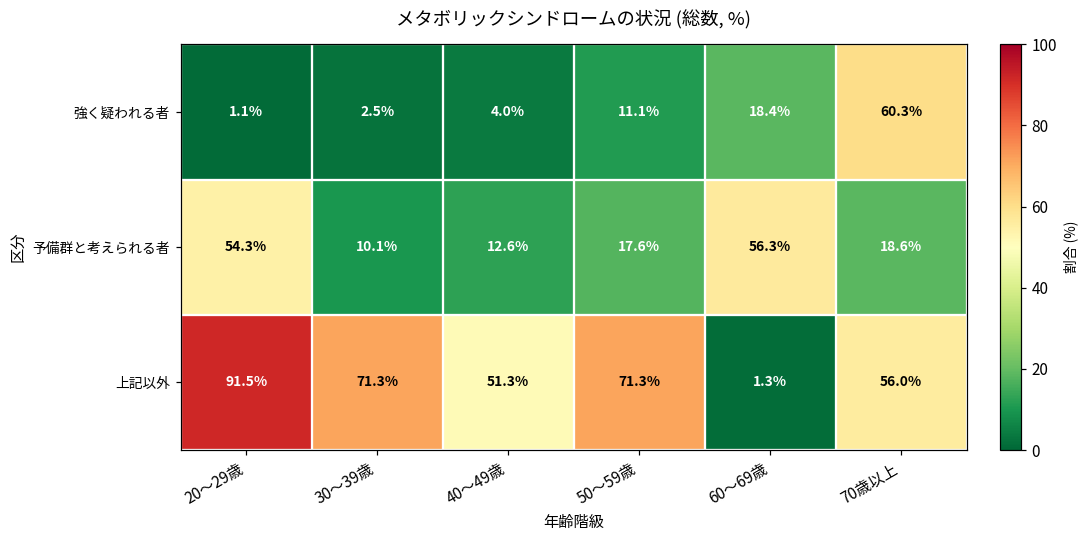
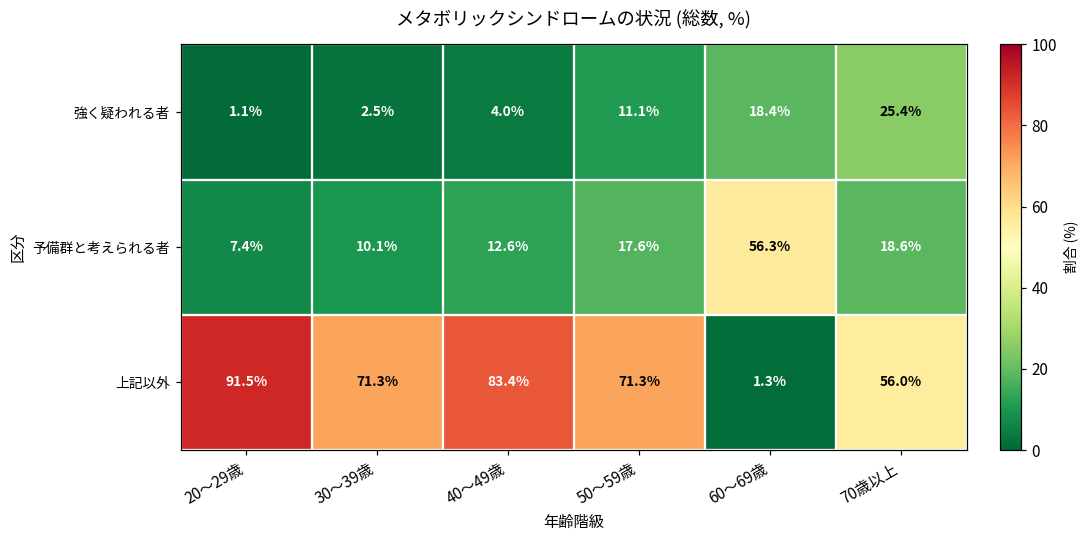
強く疑われる者, 70歳以上: 60.3% -> 25.4%
予備群と考えられる者, 20～29歳: 54.3% -> 7.4%
上記以外, 40～49歳: 51.3% -> 83.4%
